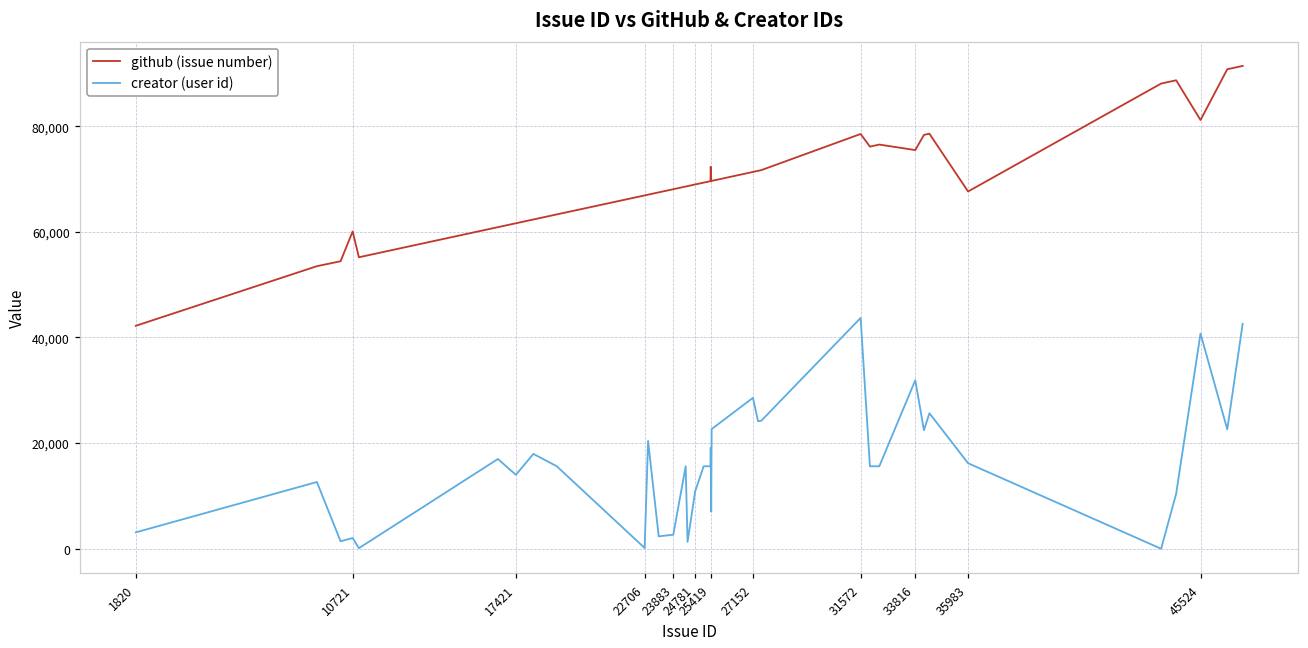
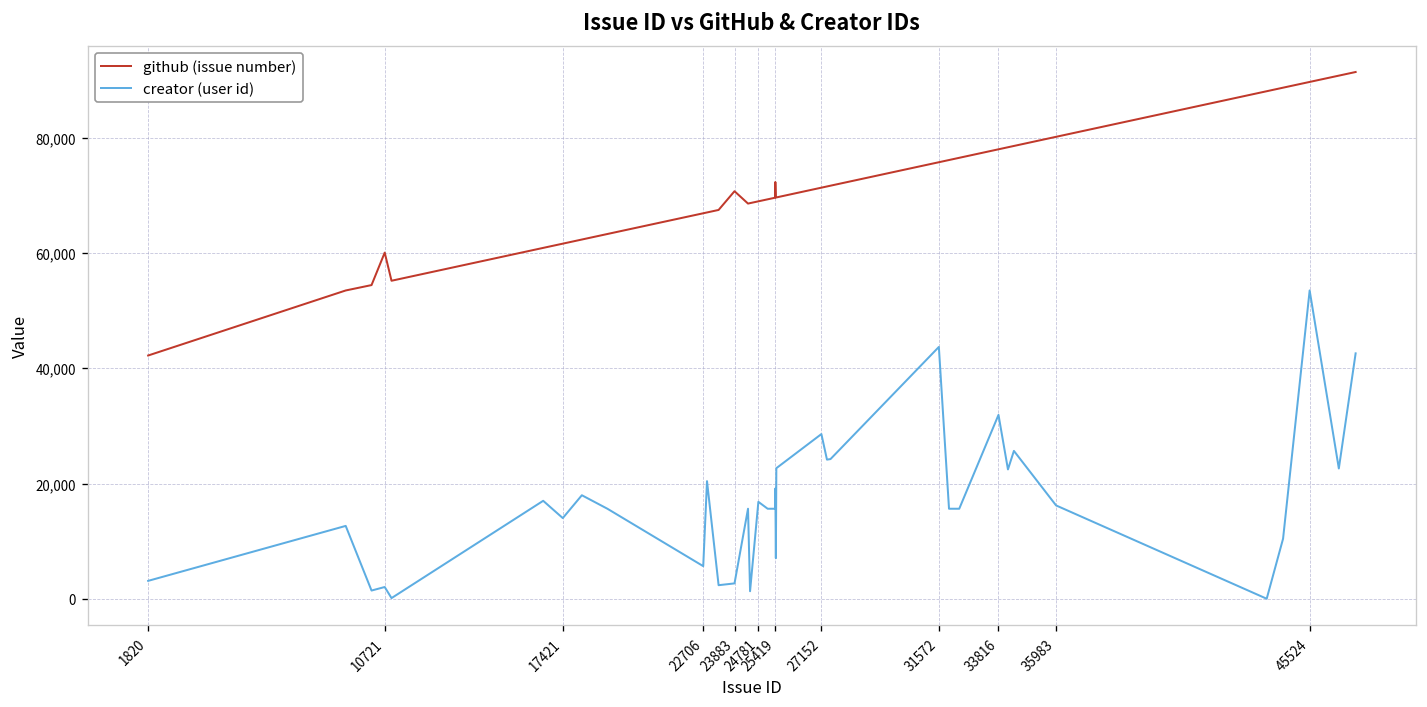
creator (user id), 22706: 0 -> 6,000
github (issue number), 23883: 68,000 -> 71,000
creator (user id), 24781: 11,000 -> 17,000
github (issue number), 31572: 79,000 -> 76,000
github (issue number), 33816: 75,000 -> 78,000
github (issue number), 35983: 68,000 -> 80,000
github (issue number), 45524: 81,000 -> 90,000
creator (user id), 45524: 41,000 -> 54,000
